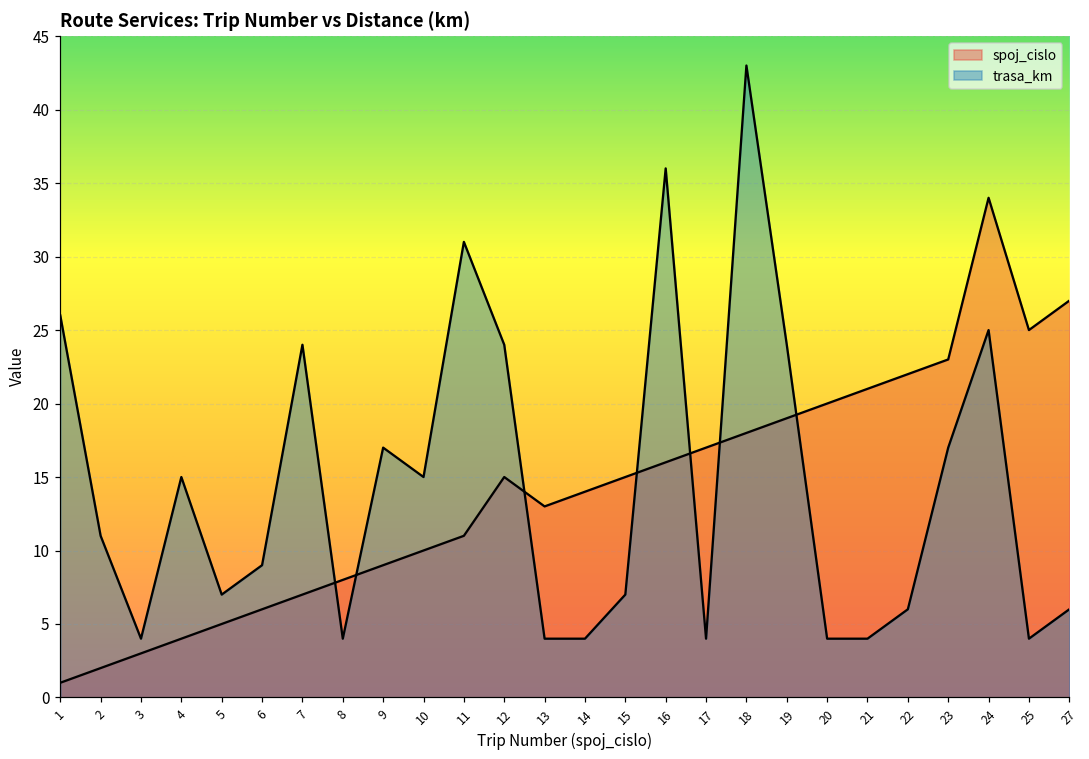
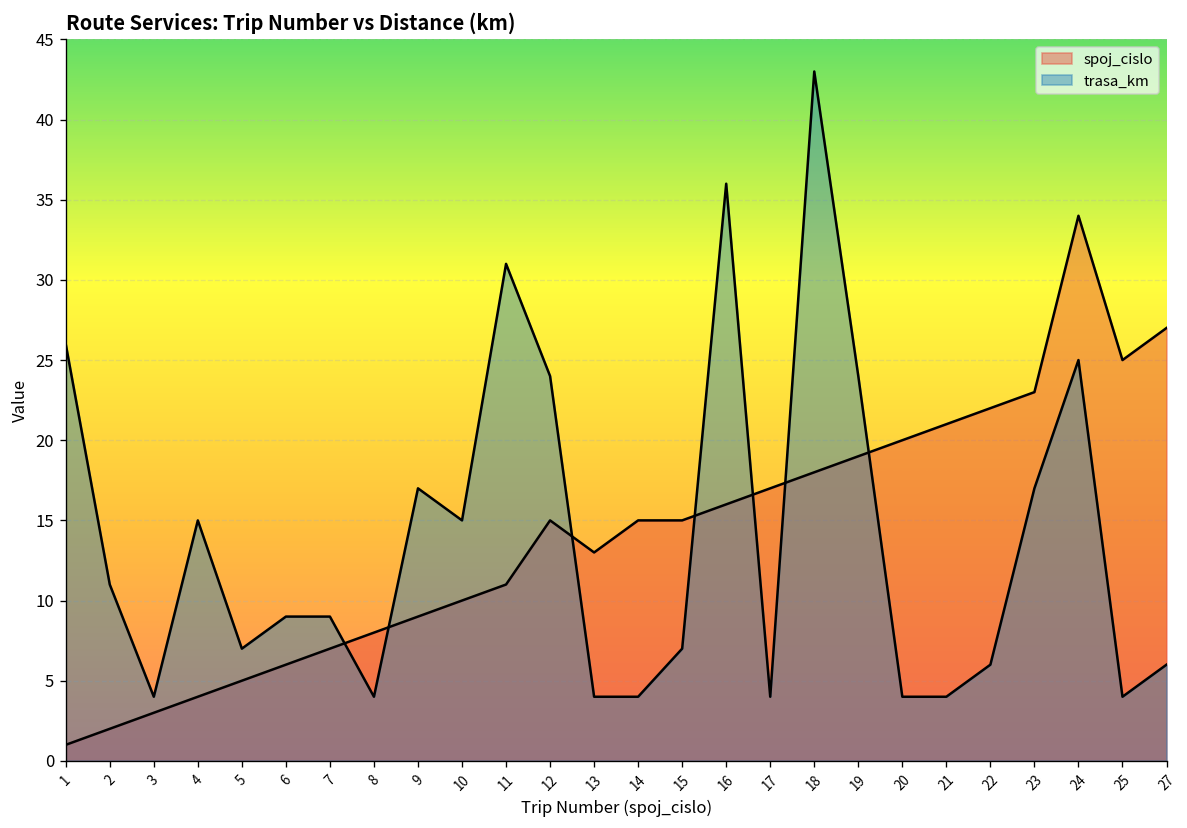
trasa_km, 7: 24 -> 9
spoj_cislo, 14: 14 -> 15
